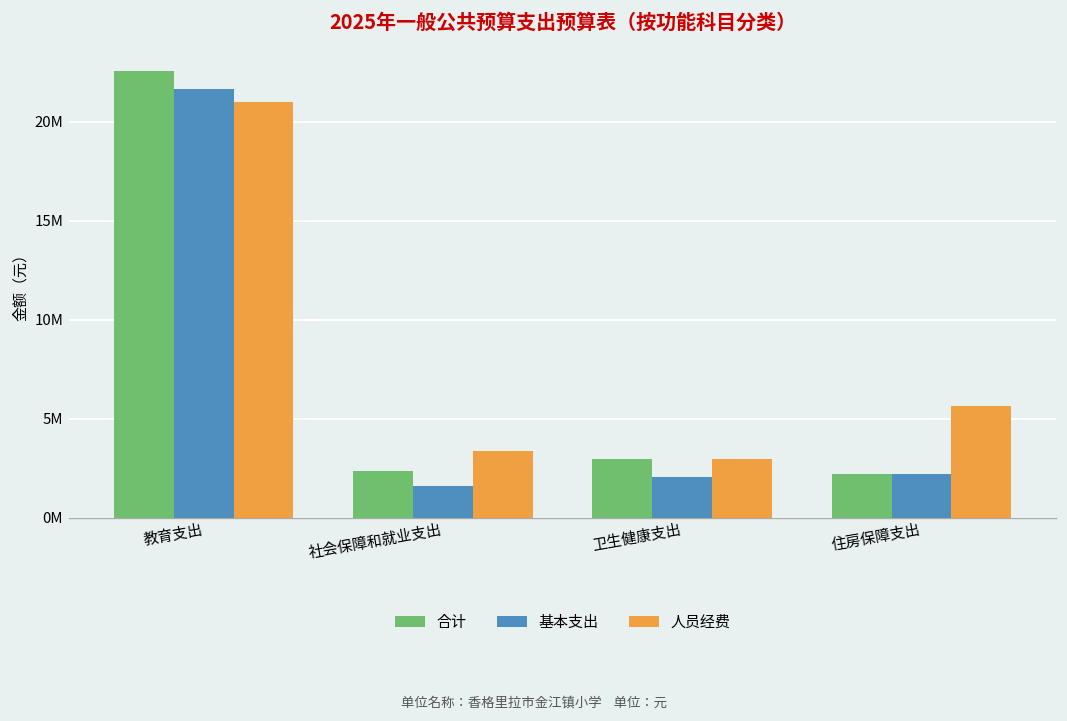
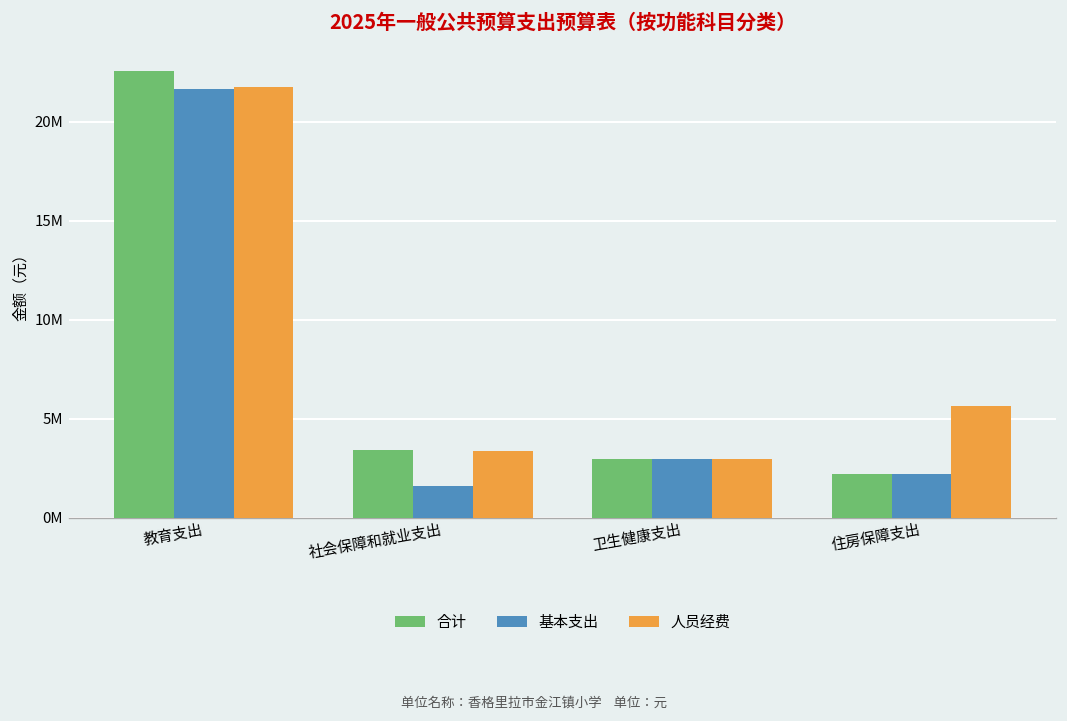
人员经费, 教育支出: 21000000 -> 21800000
合计, 社会保障和就业支出: 2400000 -> 3400000
基本支出, 卫生健康支出: 2100000 -> 2900000
